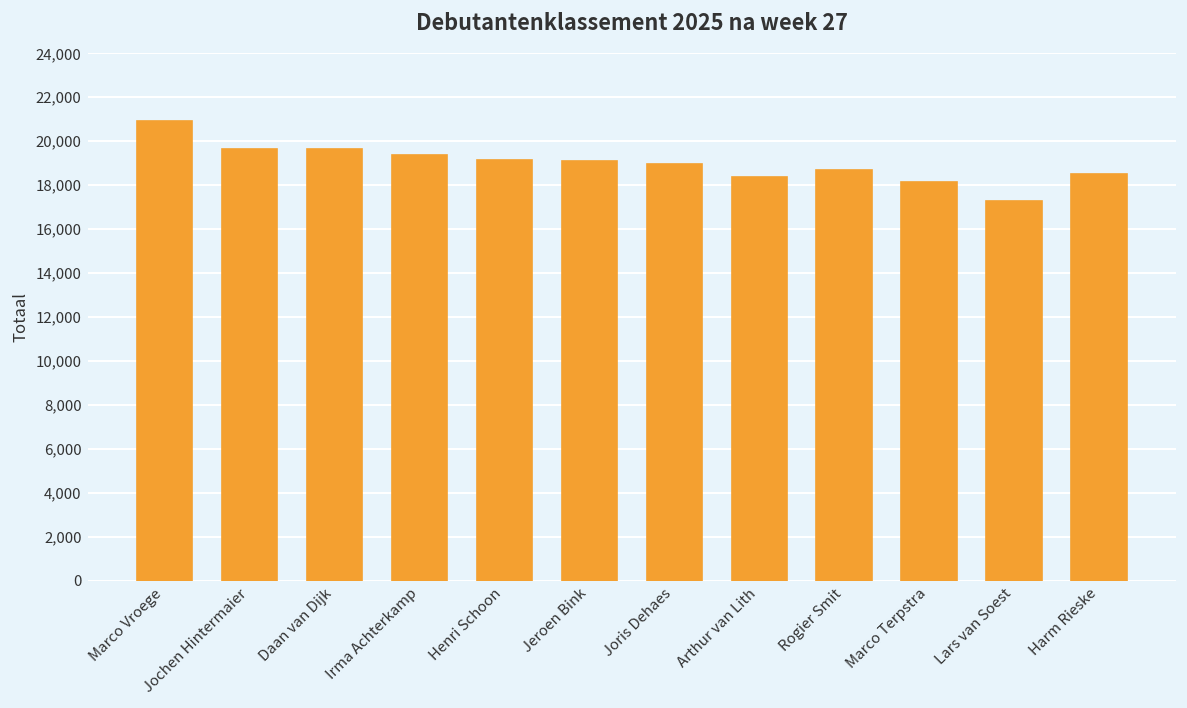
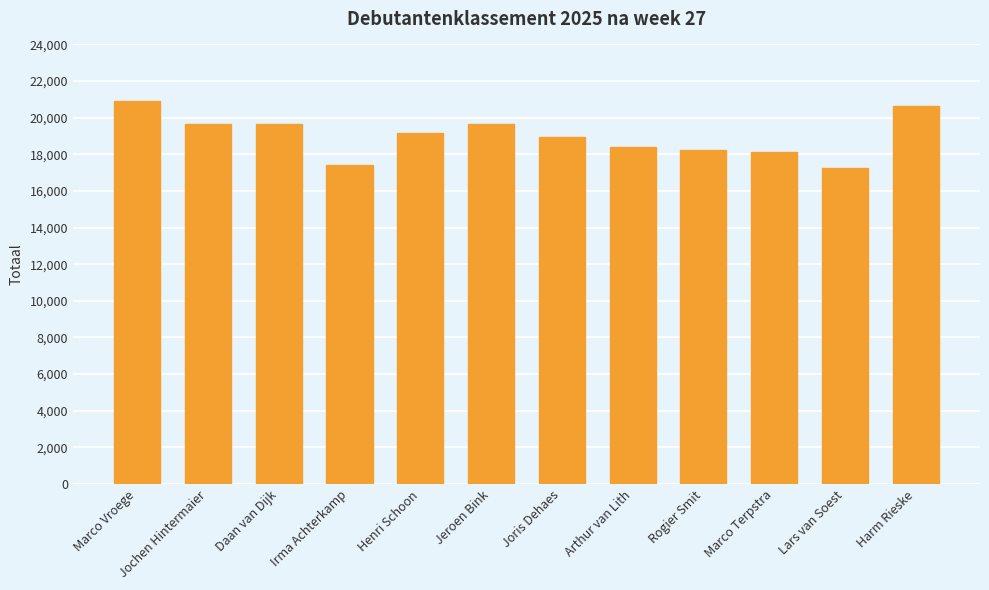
Irma Achterkamp: 19,400 -> 17,400
Jeroen Bink: 19,100 -> 19,700
Rogier Smit: 18,700 -> 18,200
Harm Rieske: 18,500 -> 20,600
